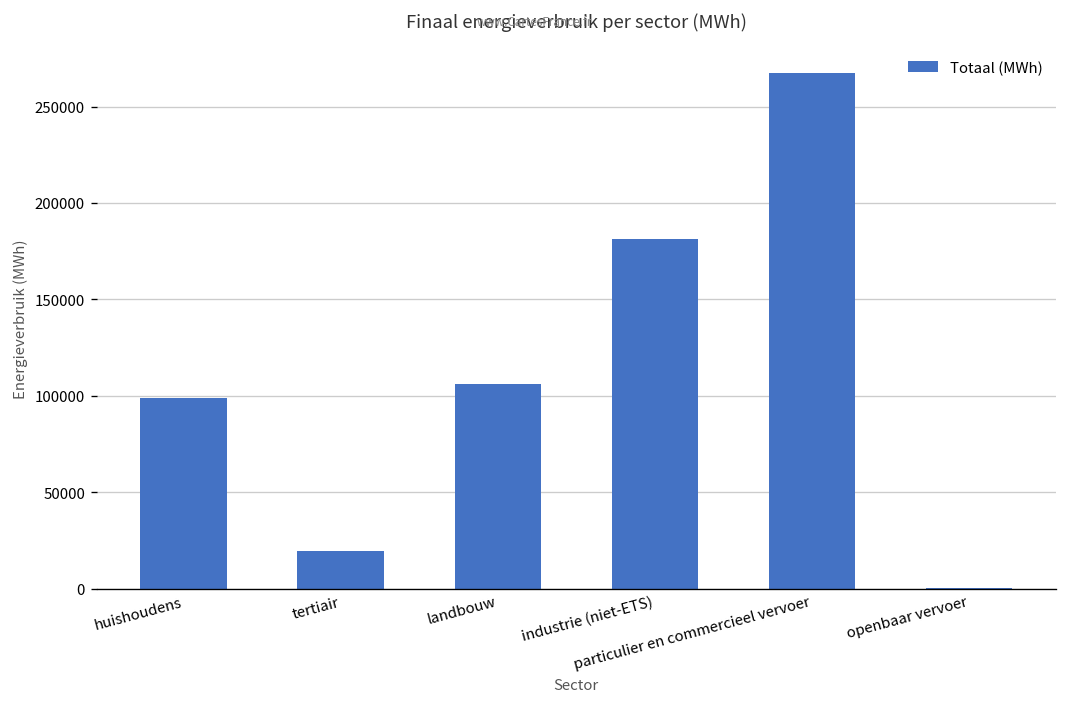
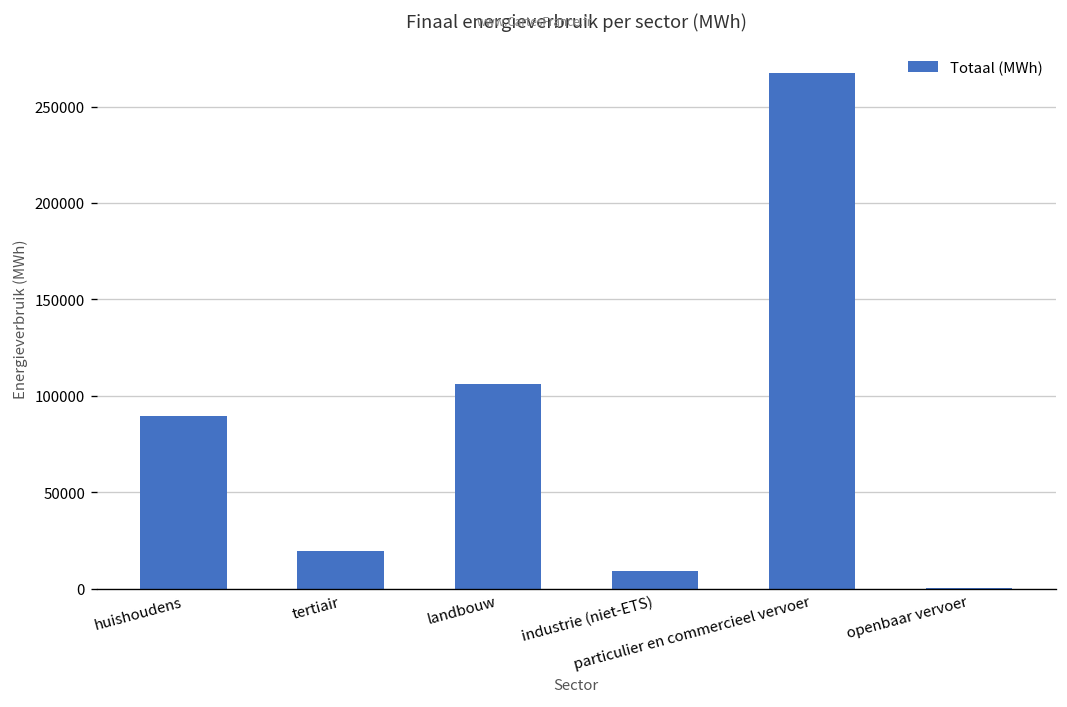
huishoudens: 99000 -> 90000
industrie (niet-ETS): 181000 -> 9000
